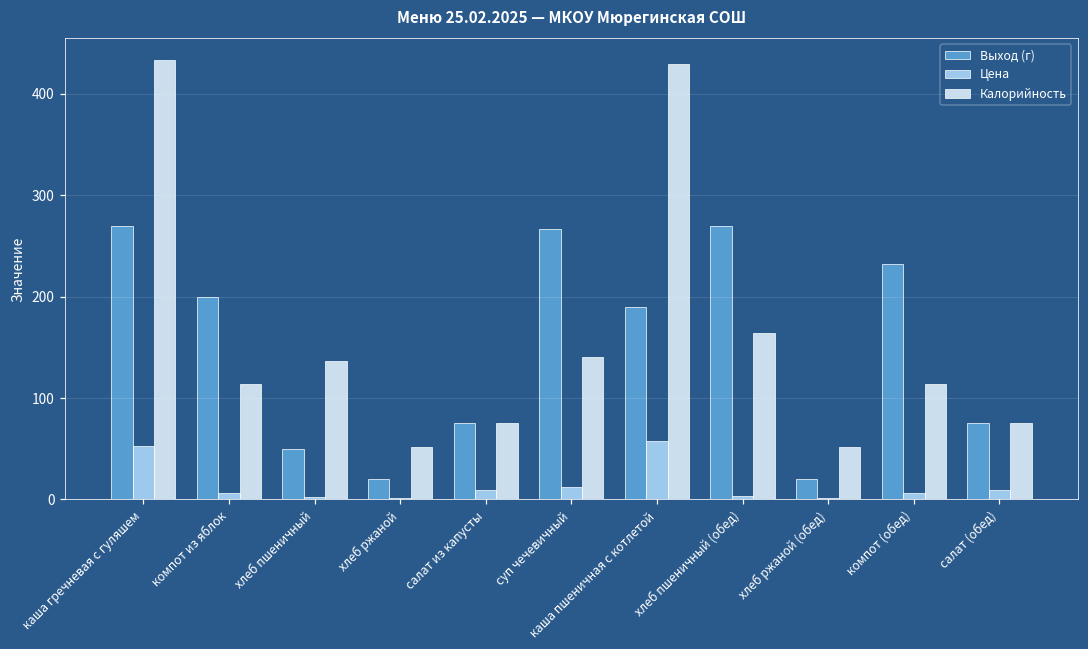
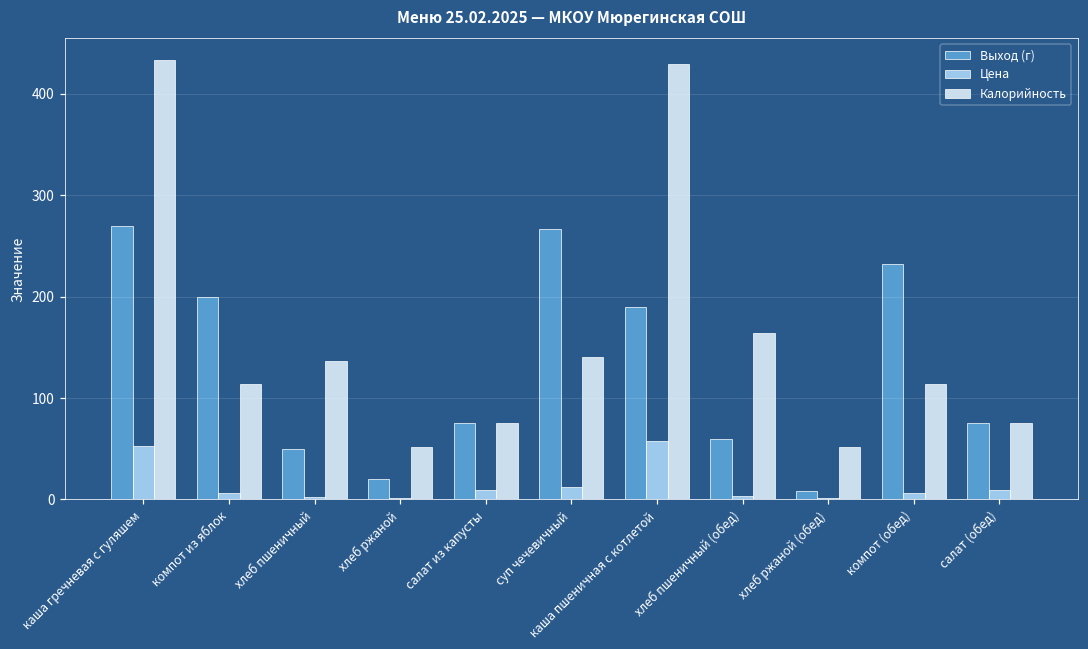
Выход (г), хлеб пшеничный (обед): 270 -> 60
Выход (г), хлеб ржаной (обед): 20 -> 10
